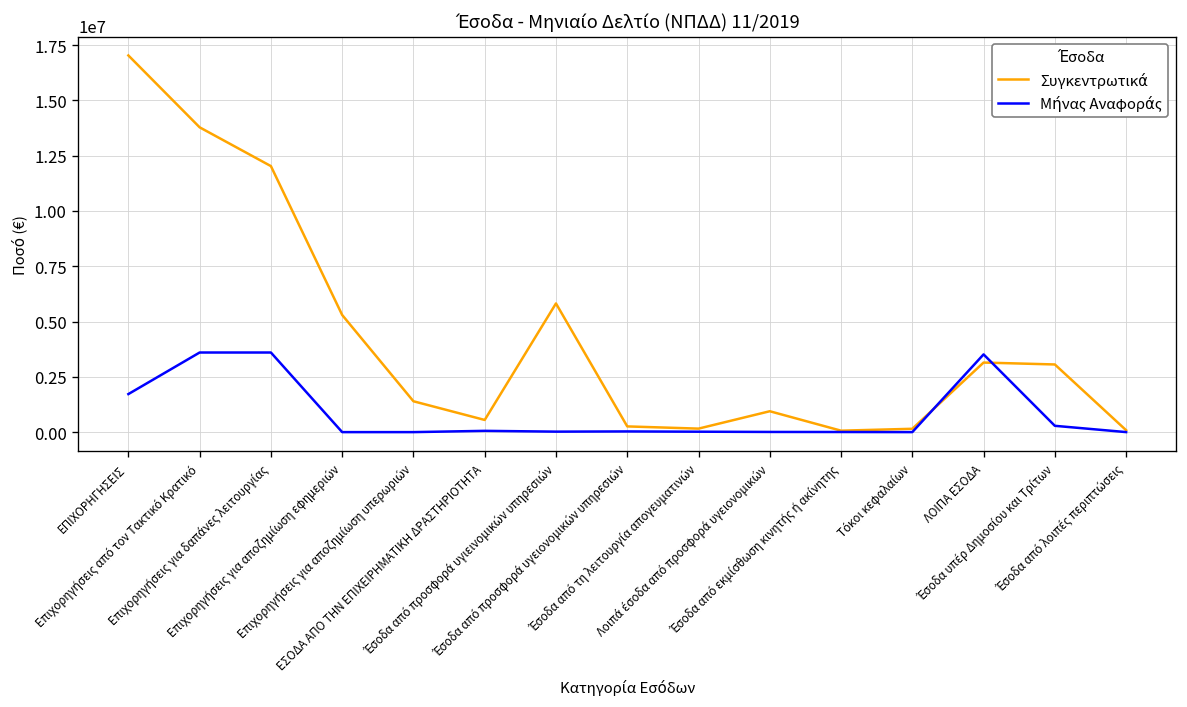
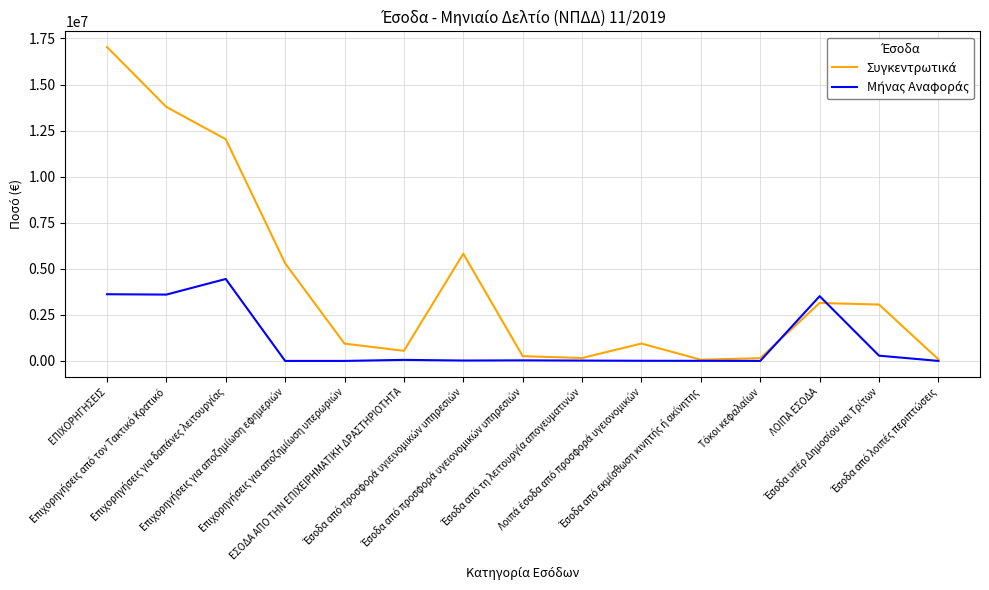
Μήνας Αναφοράς, ΕΠΙΧΟΡΗΓΗΣΕΙΣ: 1700000 -> 3600000
Μήνας Αναφοράς, Επιχορηγήσεις για δαπάνες λειτουργίας: 3600000 -> 4400000
Συγκεντρωτικά, Επιχορηγήσεις για αποζημίωση υπερωριών: 1400000 -> 900000
